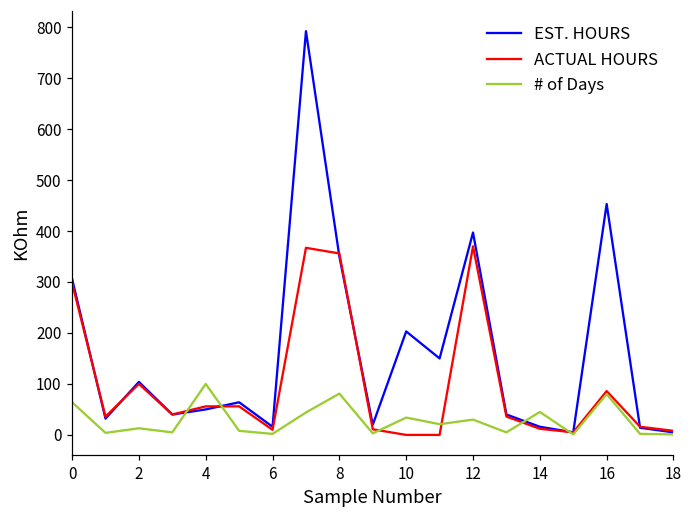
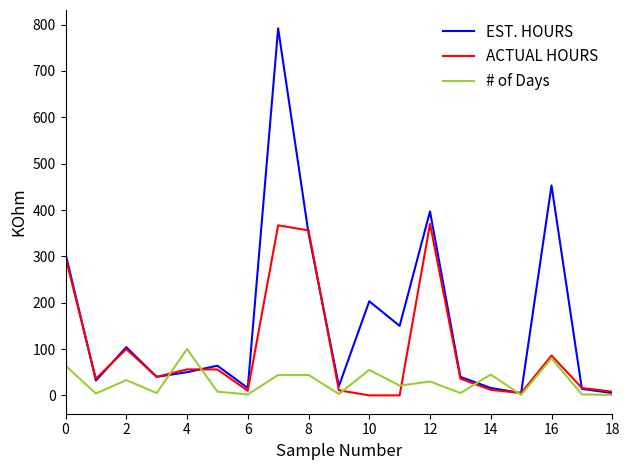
# of Days, 2: 10 -> 30
# of Days, 8: 80 -> 40
# of Days, 10: 30 -> 60
